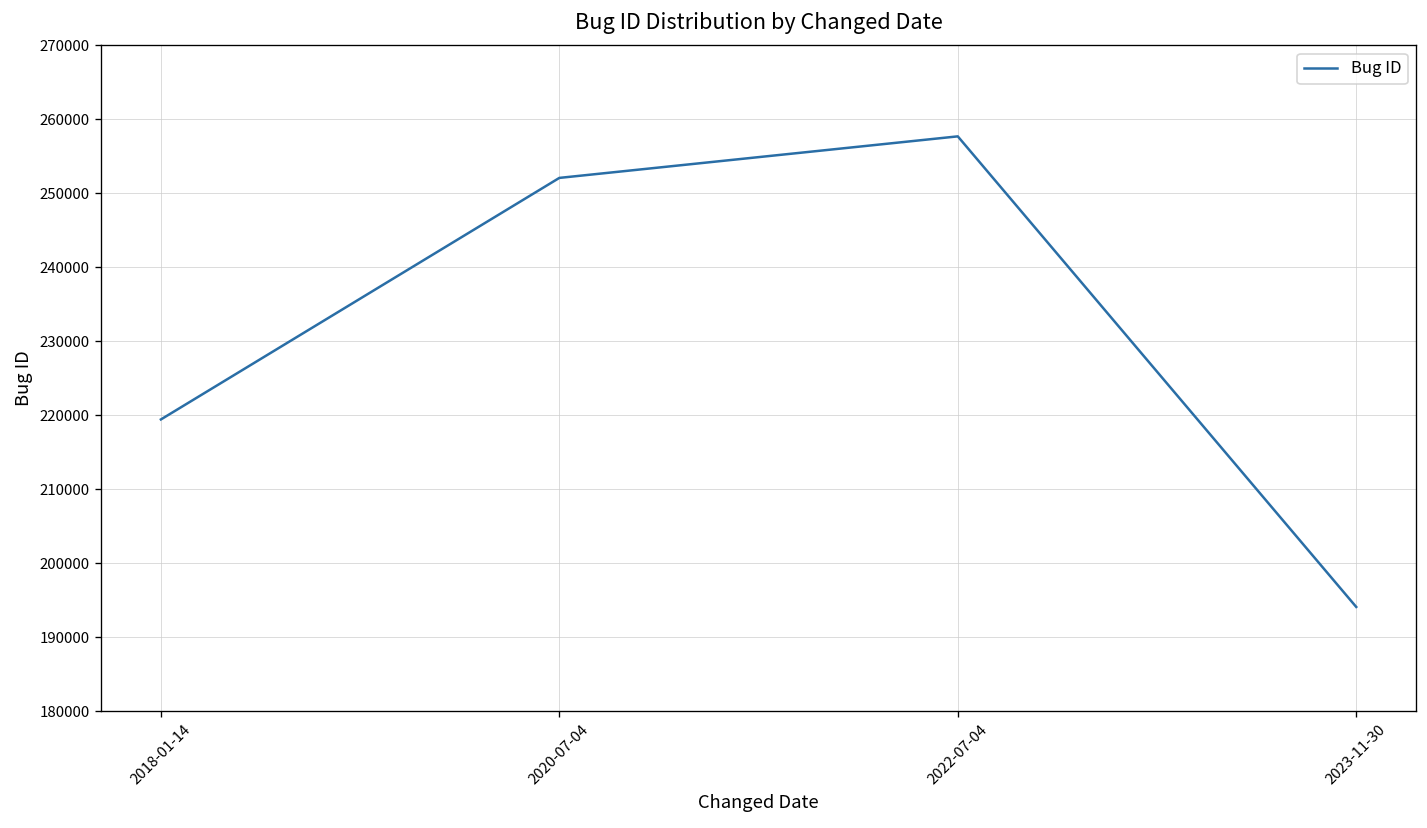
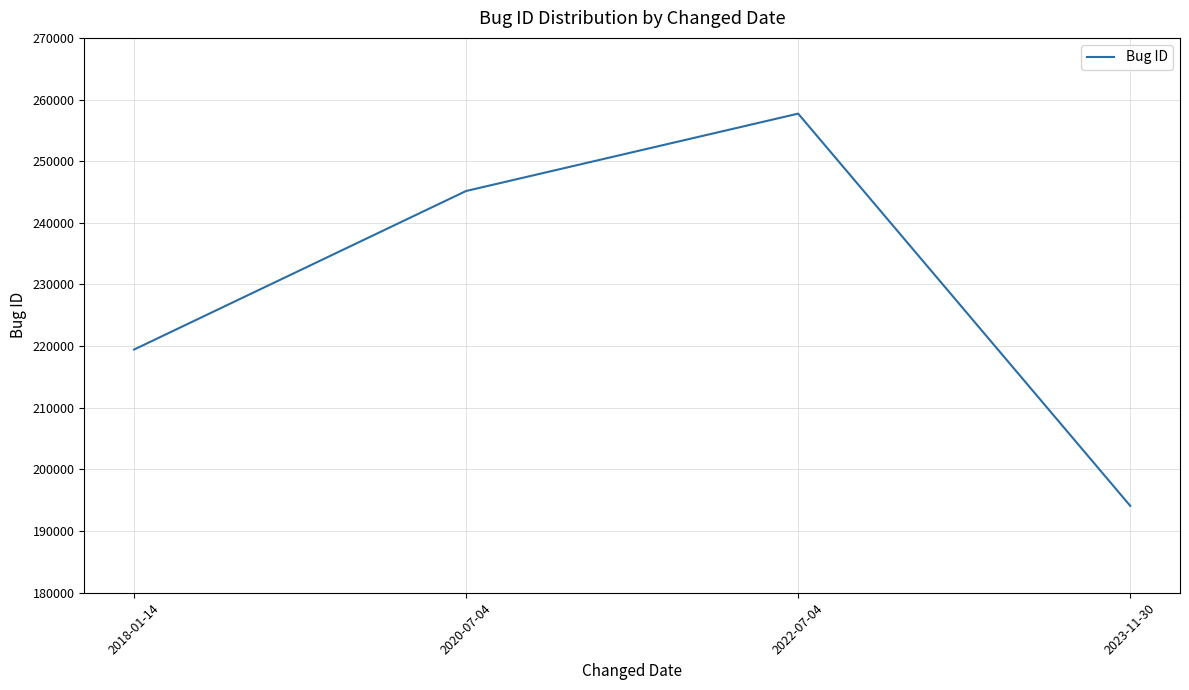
2020-07-04: 252000 -> 245000
